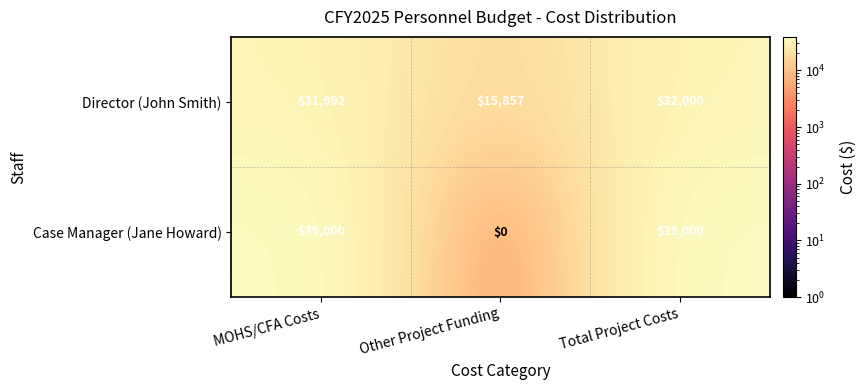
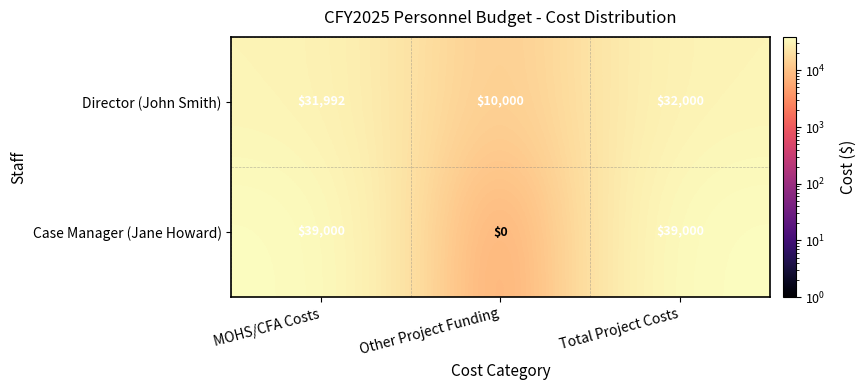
Director (John Smith), Other Project Funding: $15,857 -> $10,000
